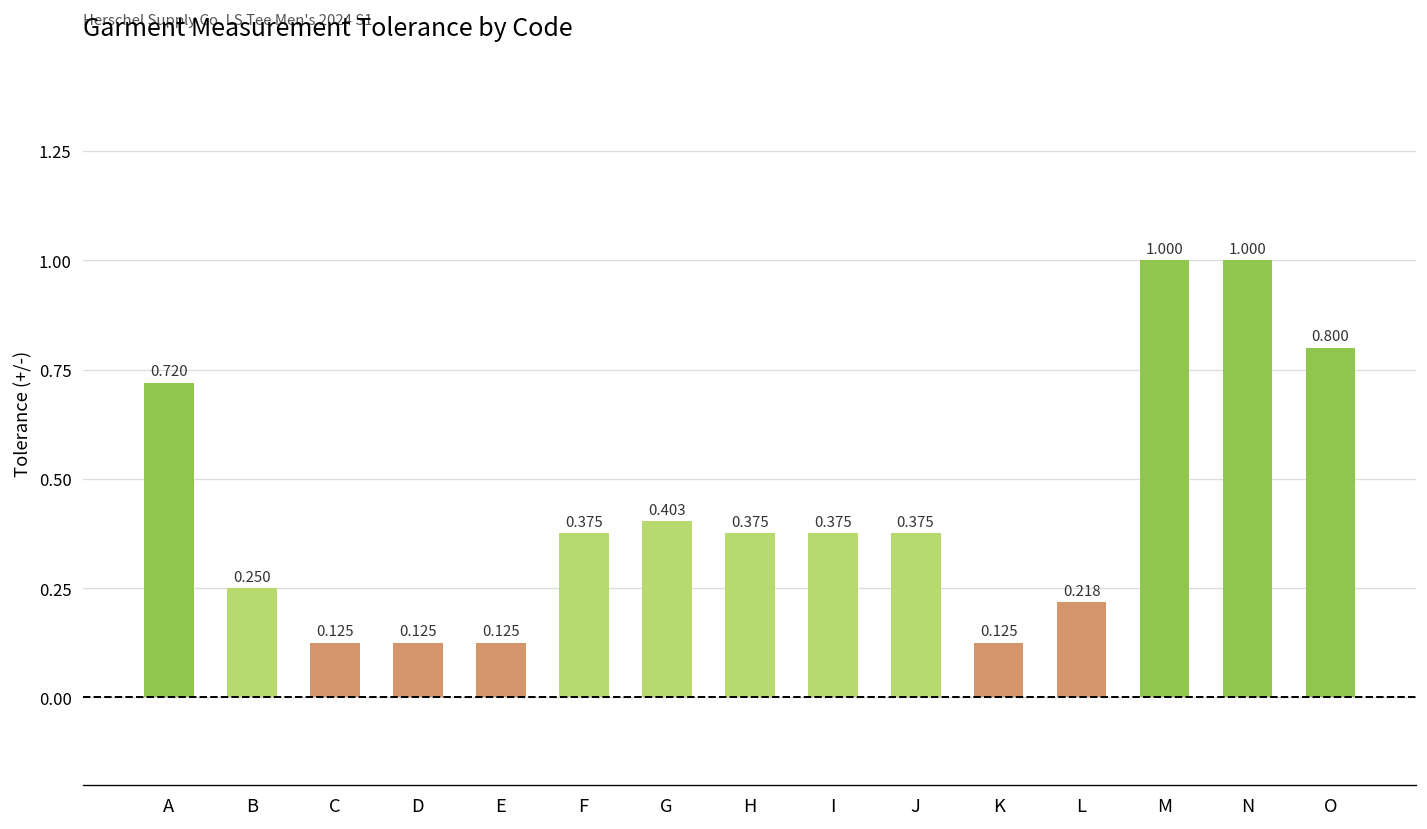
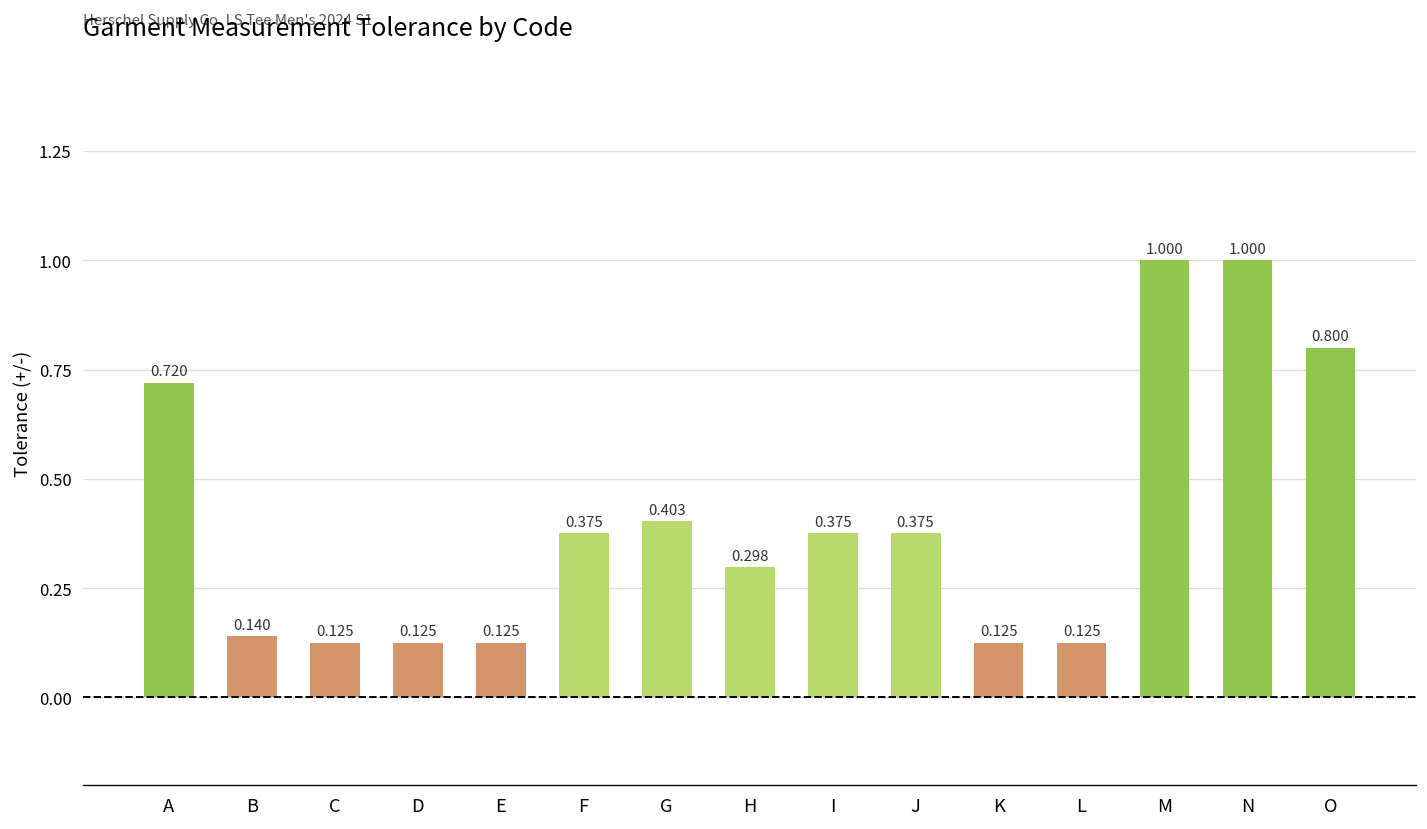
B: 0.250 -> 0.140
H: 0.375 -> 0.298
L: 0.218 -> 0.125
